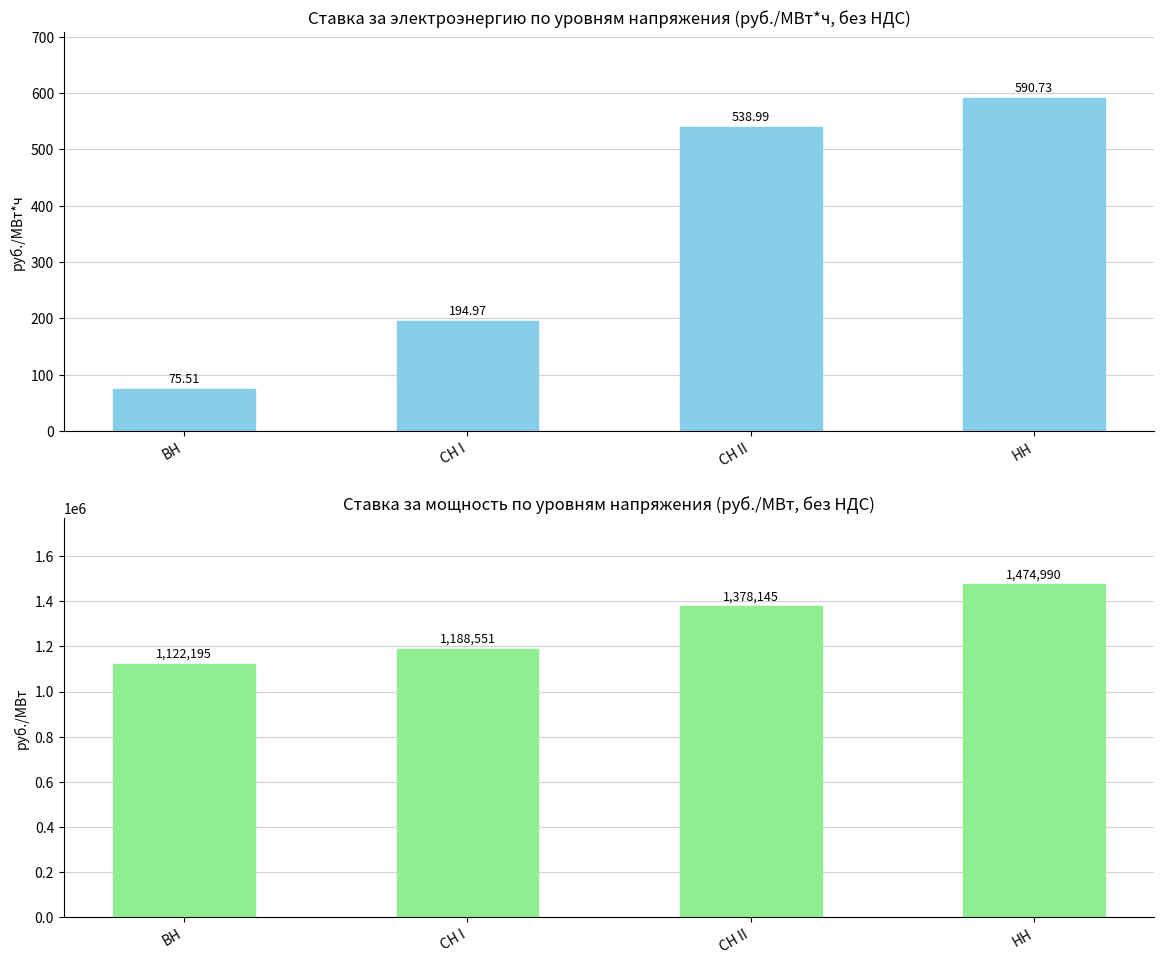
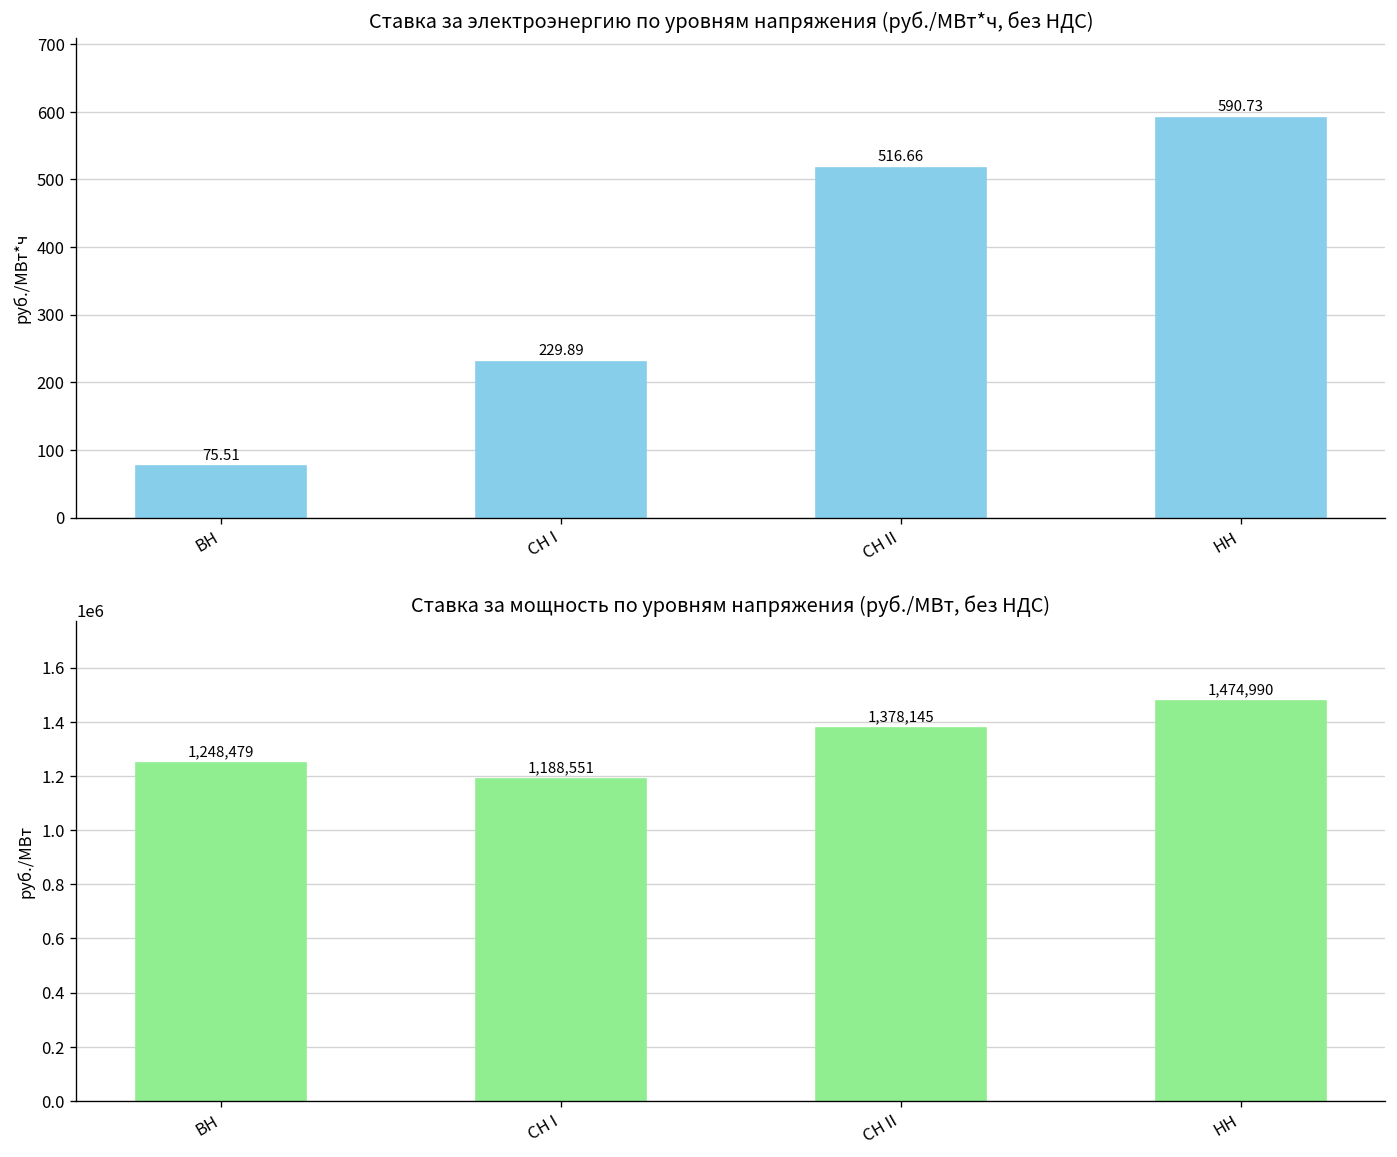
Ставка за электроэнергию по уровням напряжения (руб./МВт*ч, без НДС), СН I: 194.97 -> 229.89
Ставка за электроэнергию по уровням напряжения (руб./МВт*ч, без НДС), СН II: 538.99 -> 516.66
Ставка за мощность по уровням напряжения (руб./МВт, без НДС), ВН: 1,122,195 -> 1,248,479
